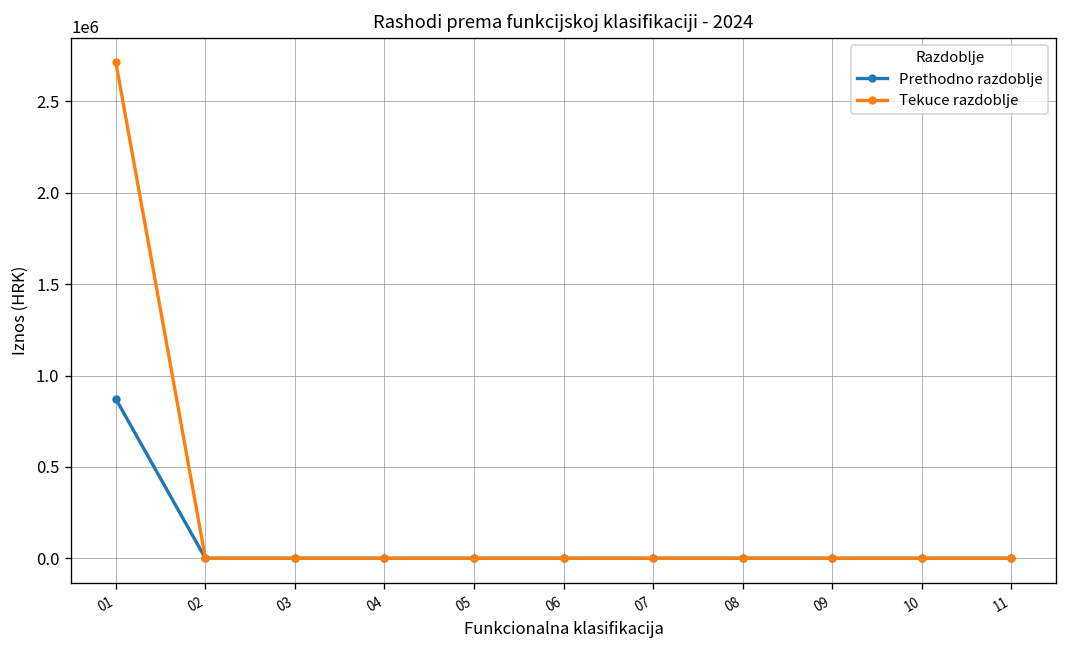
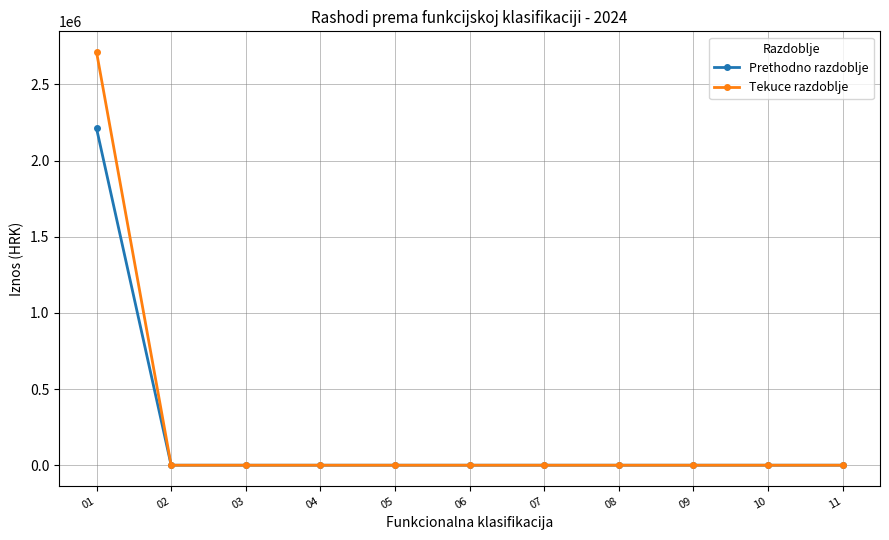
Prethodno razdoblje, 01: 870000 -> 2210000
